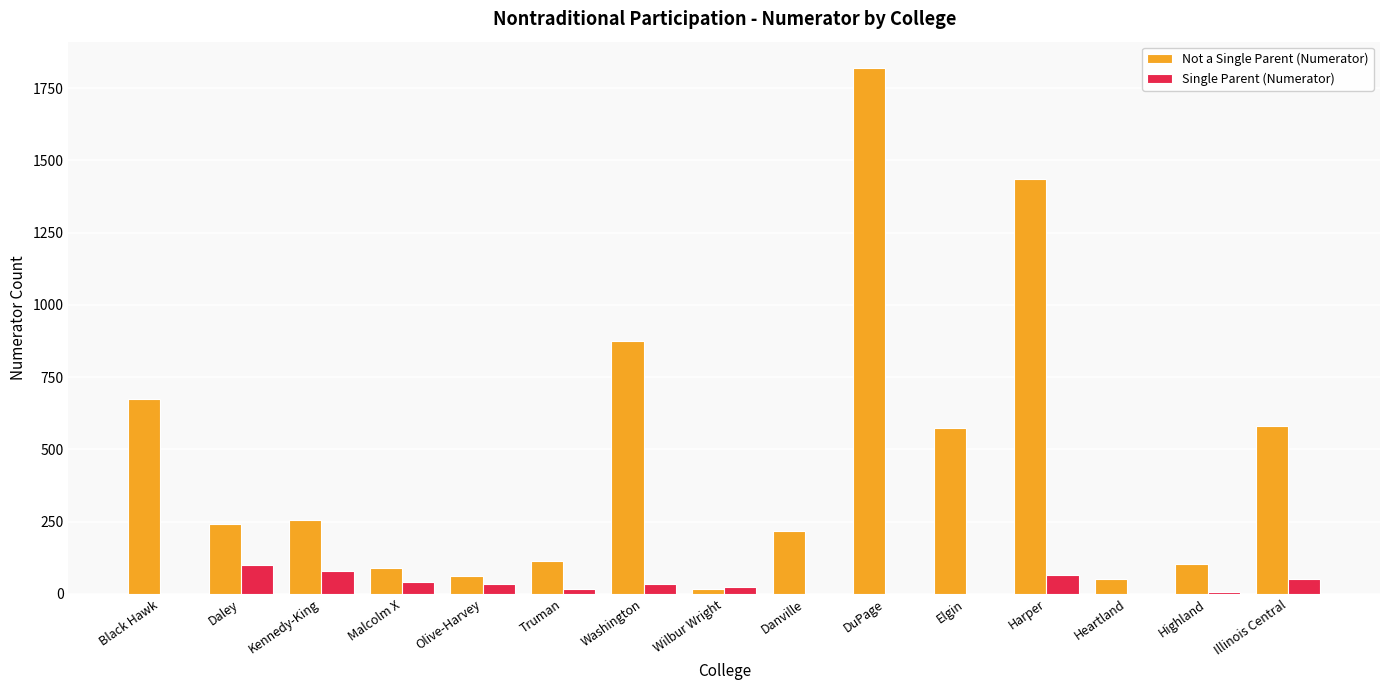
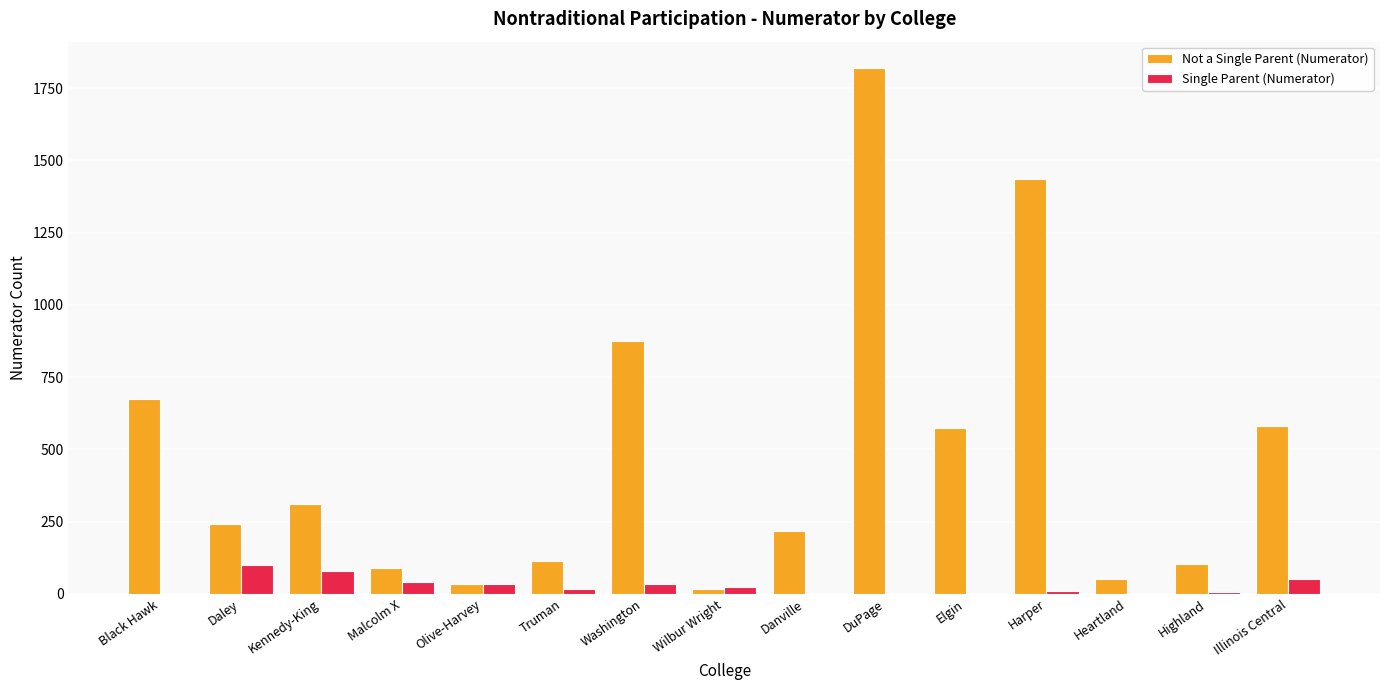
Not a Single Parent (Numerator), Kennedy-King: 260 -> 310
Not a Single Parent (Numerator), Olive-Harvey: 60 -> 30
Single Parent (Numerator), Harper: 70 -> 10
